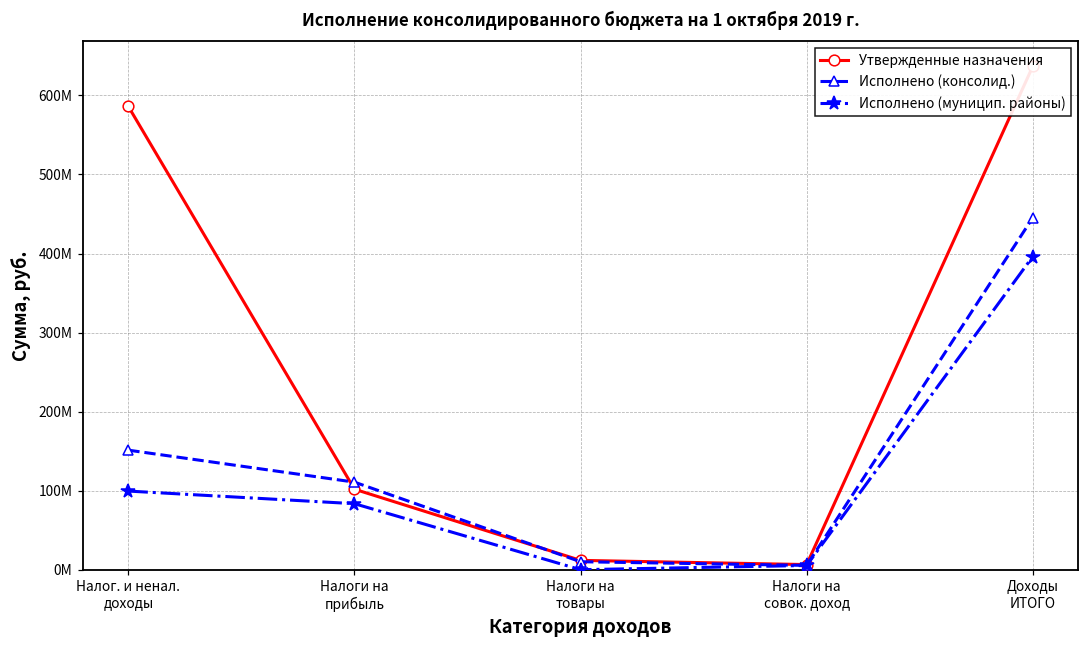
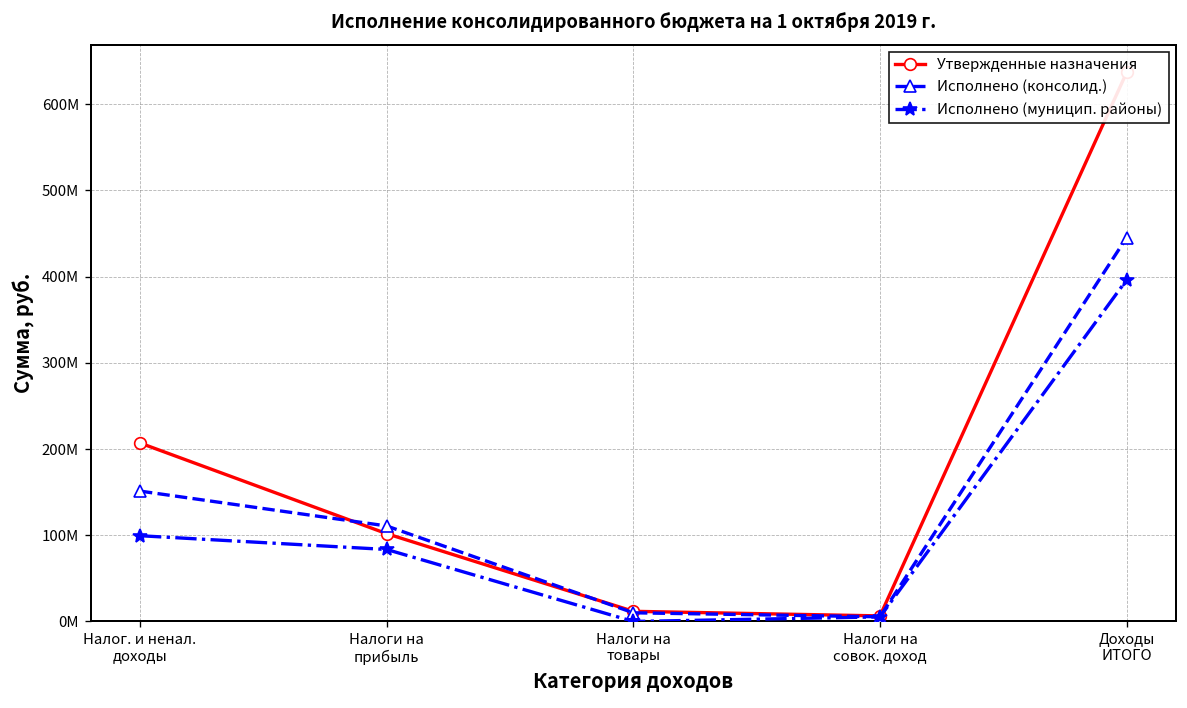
Утвержденные назначения, Налог. и ненал. доходы: 590000000 -> 210000000
